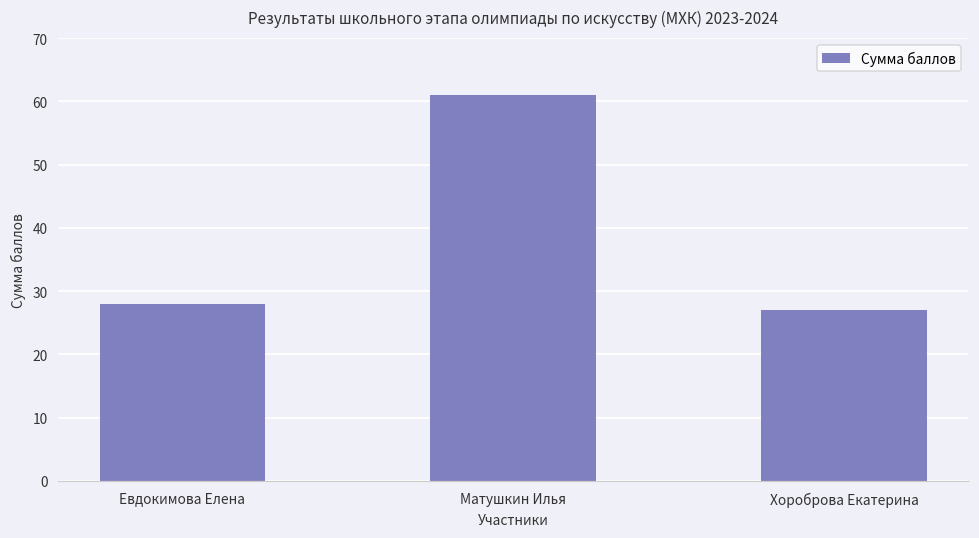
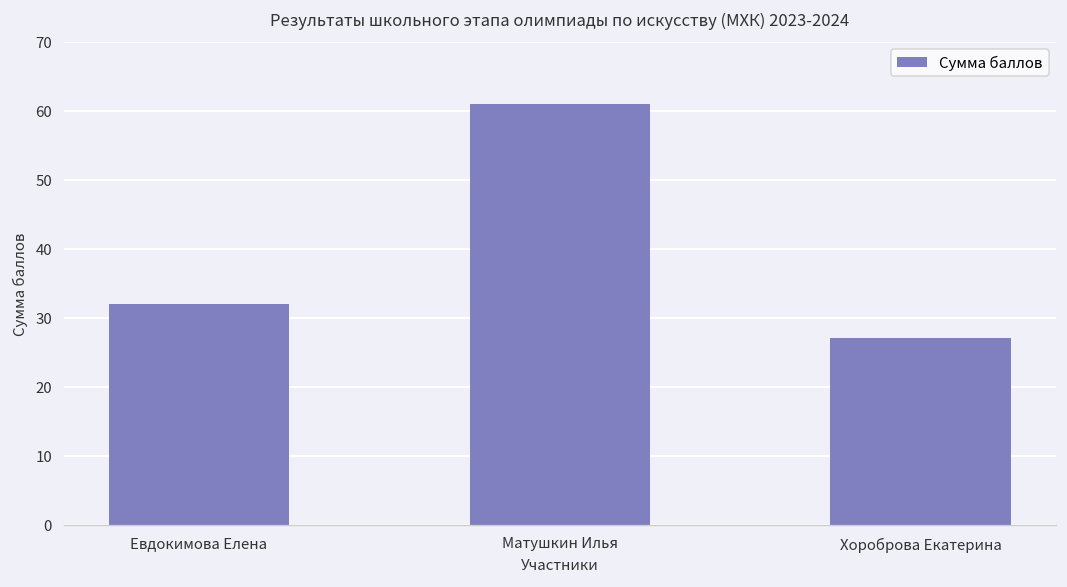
Евдокимова Елена: 28 -> 32
